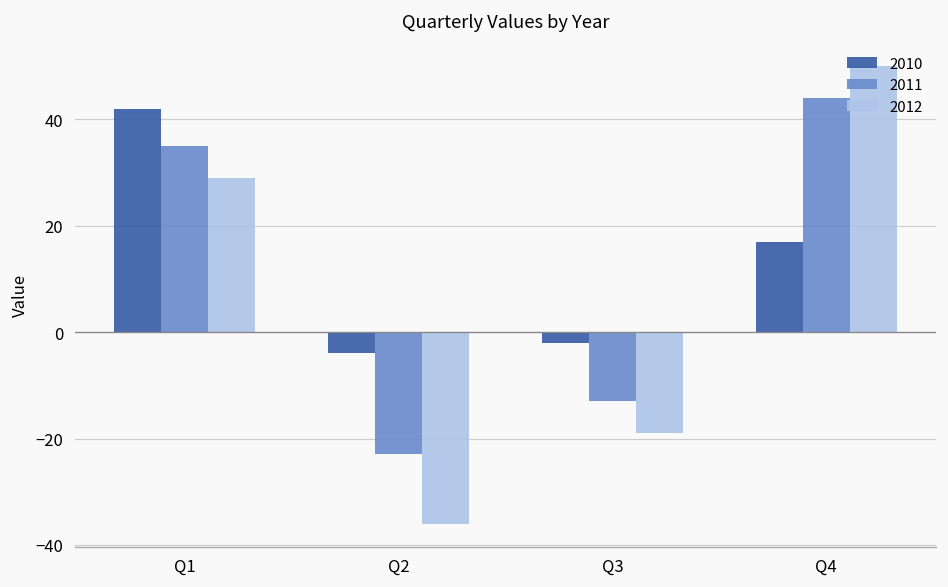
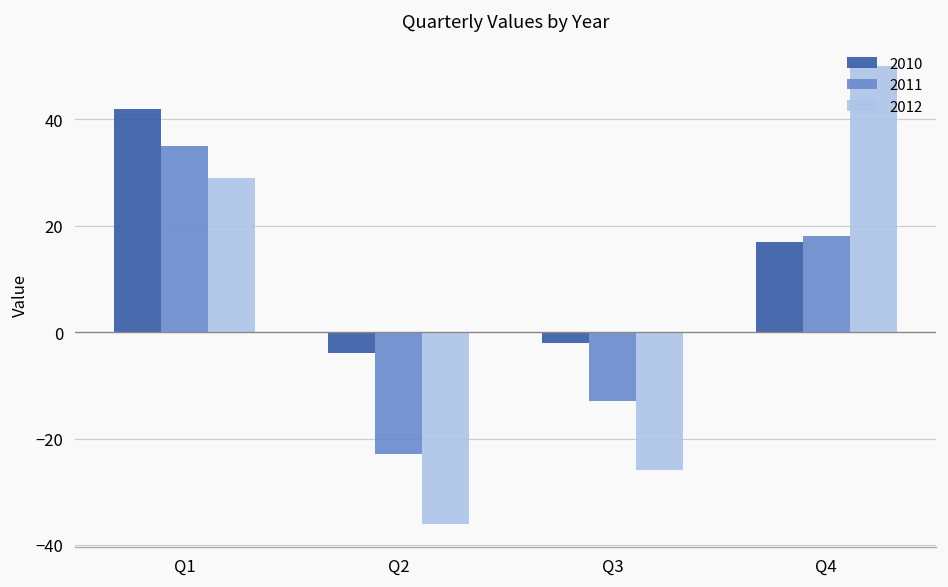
2012, Q3: -19 -> -26
2011, Q4: 44 -> 18
